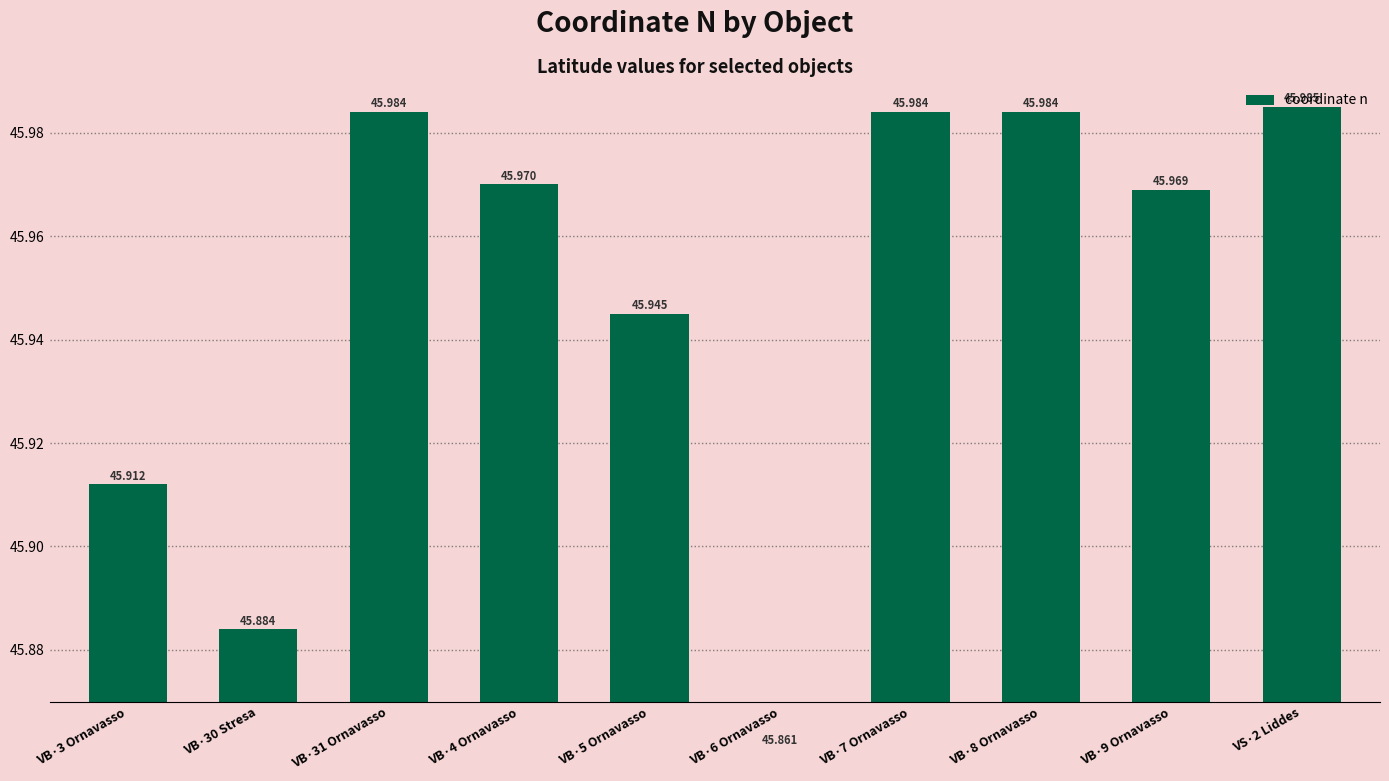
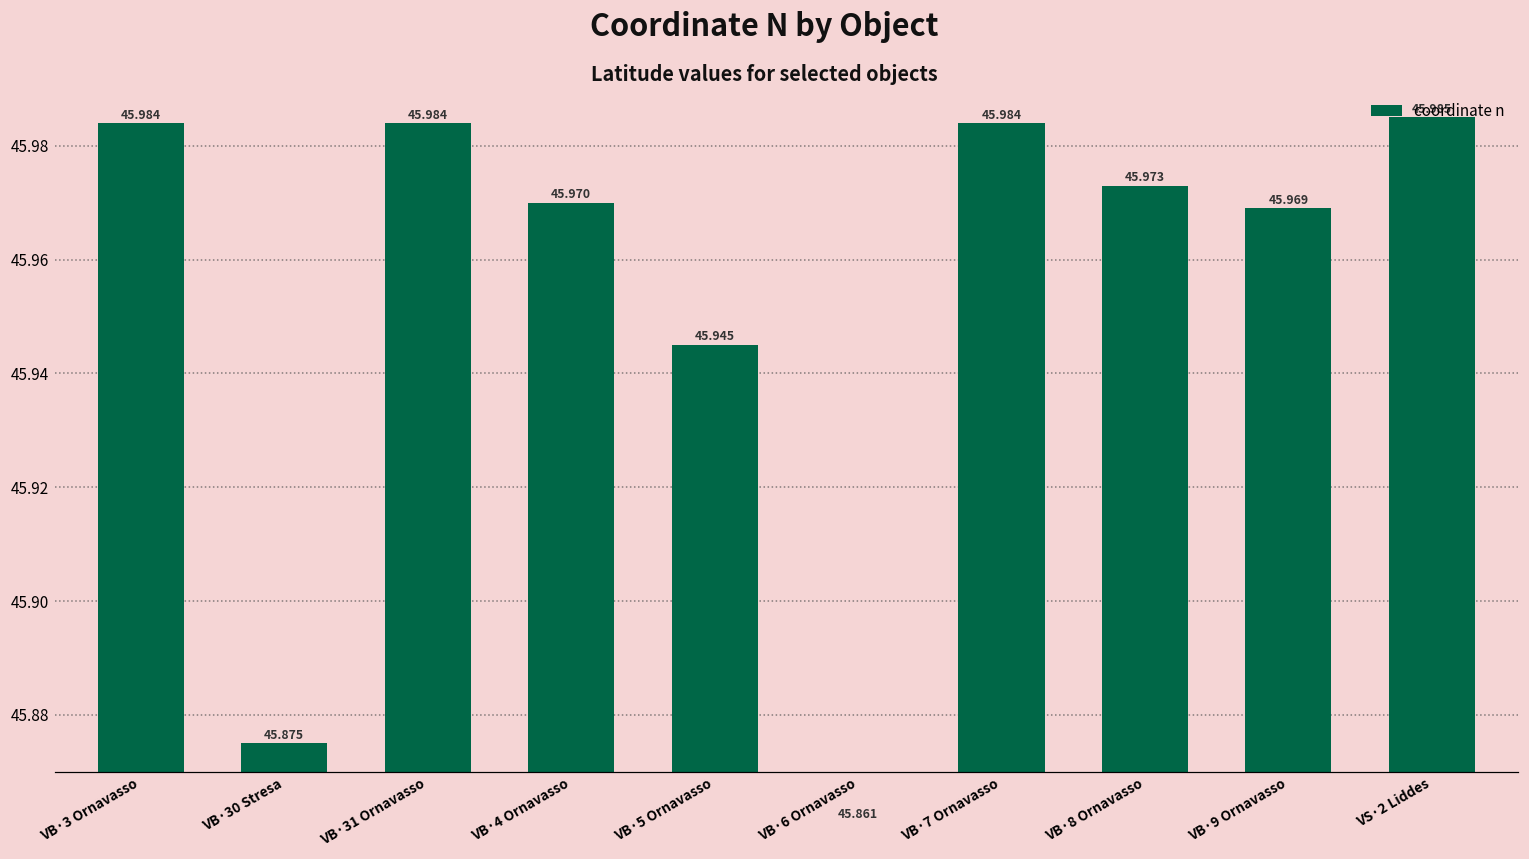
VB·3 Ornavasso: 45.912 -> 45.984
VB·30 Stresa: 45.884 -> 45.875
VB·8 Ornavasso: 45.984 -> 45.973
